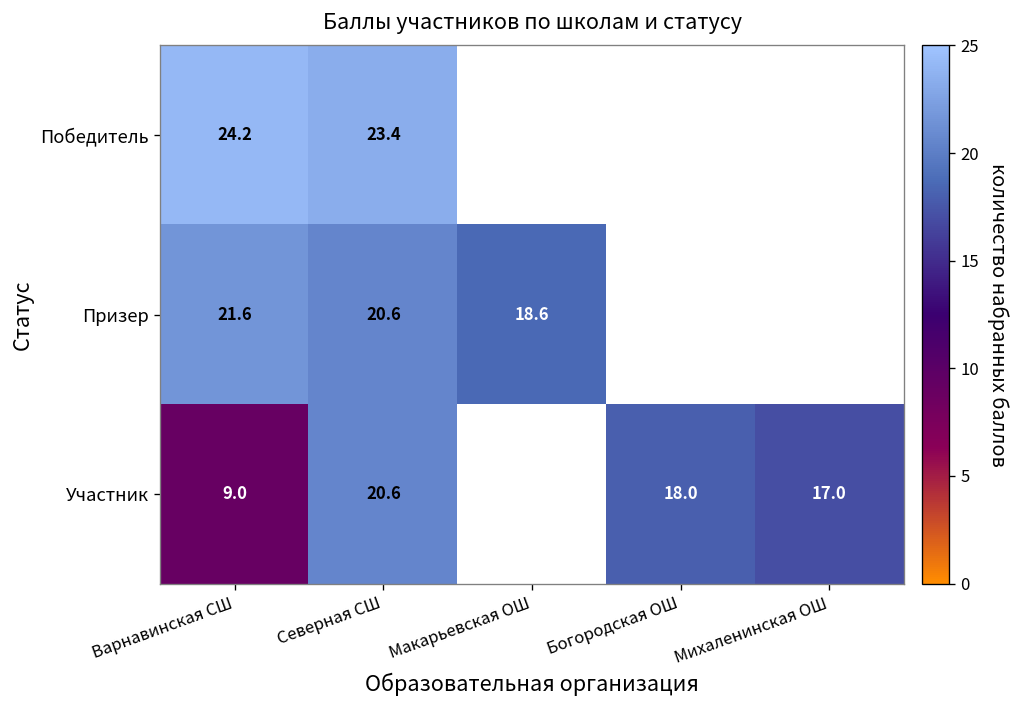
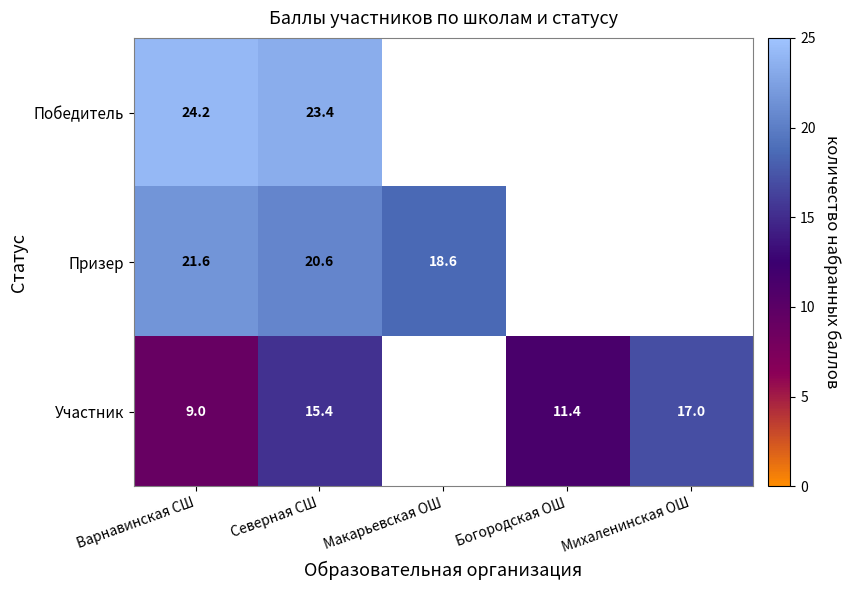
Участник, Северная СШ: 20.6 -> 15.4
Участник, Богородская ОШ: 18.0 -> 11.4
